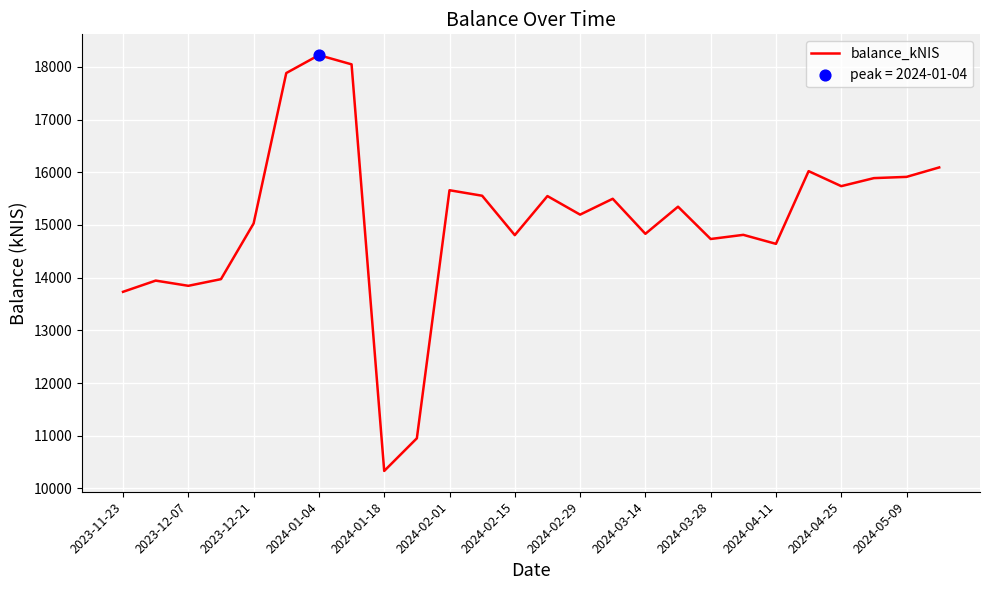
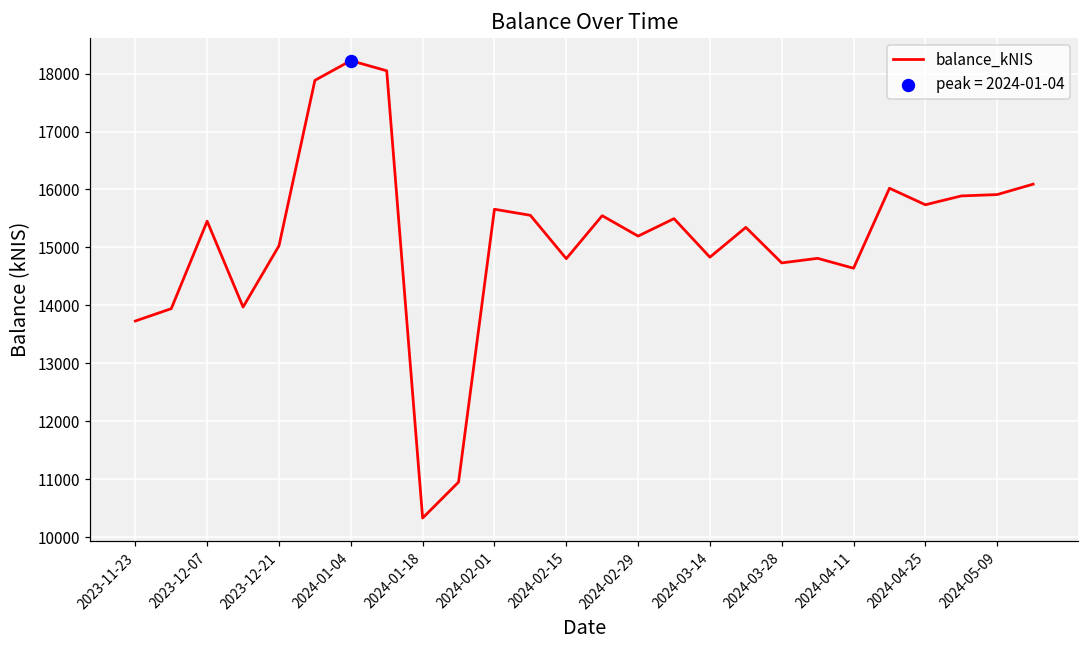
balance_kNIS, 2023-12-07: 13800 -> 15500
